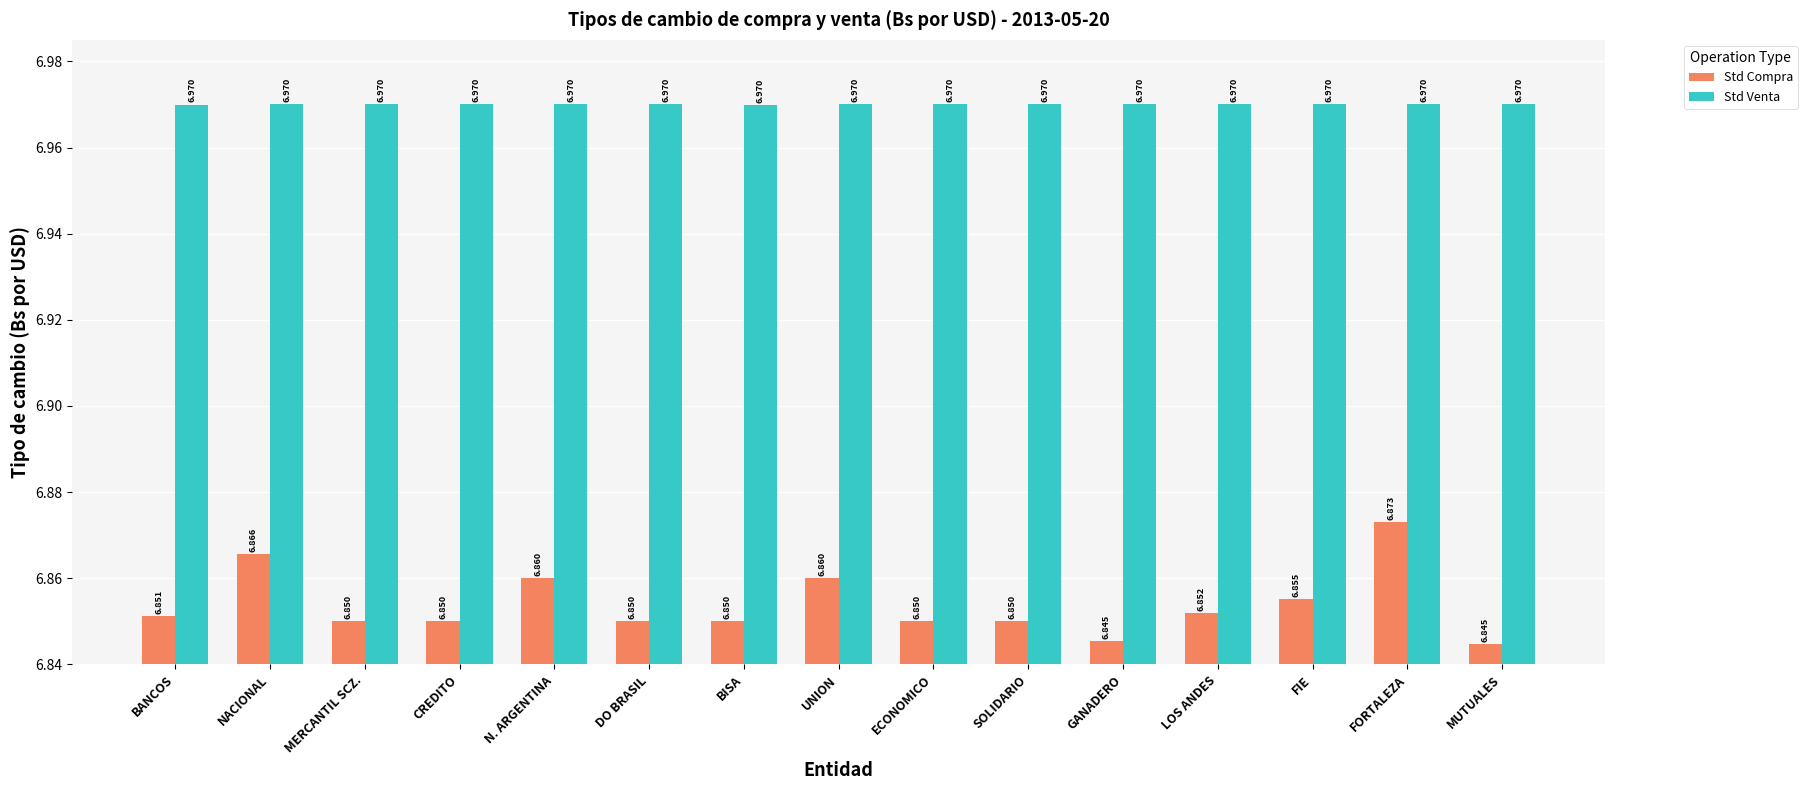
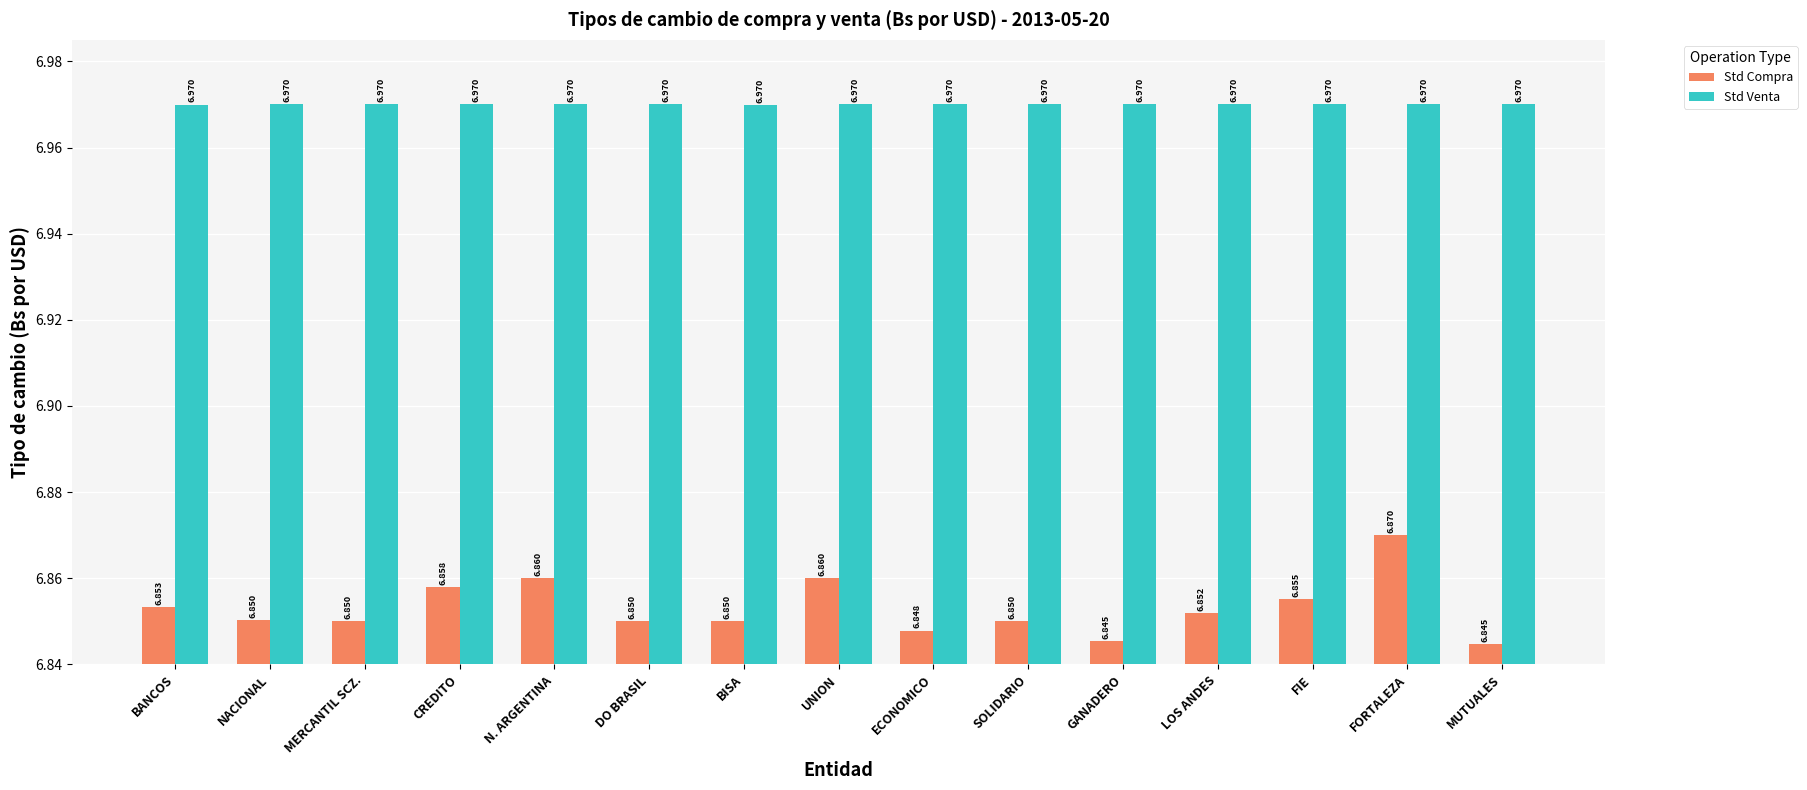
Std Compra, BANCOS: 6.851 -> 6.853
Std Compra, NACIONAL: 6.866 -> 6.850
Std Compra, CREDITO: 6.850 -> 6.858
Std Compra, ECONOMICO: 6.850 -> 6.848
Std Compra, FORTALEZA: 6.873 -> 6.870
